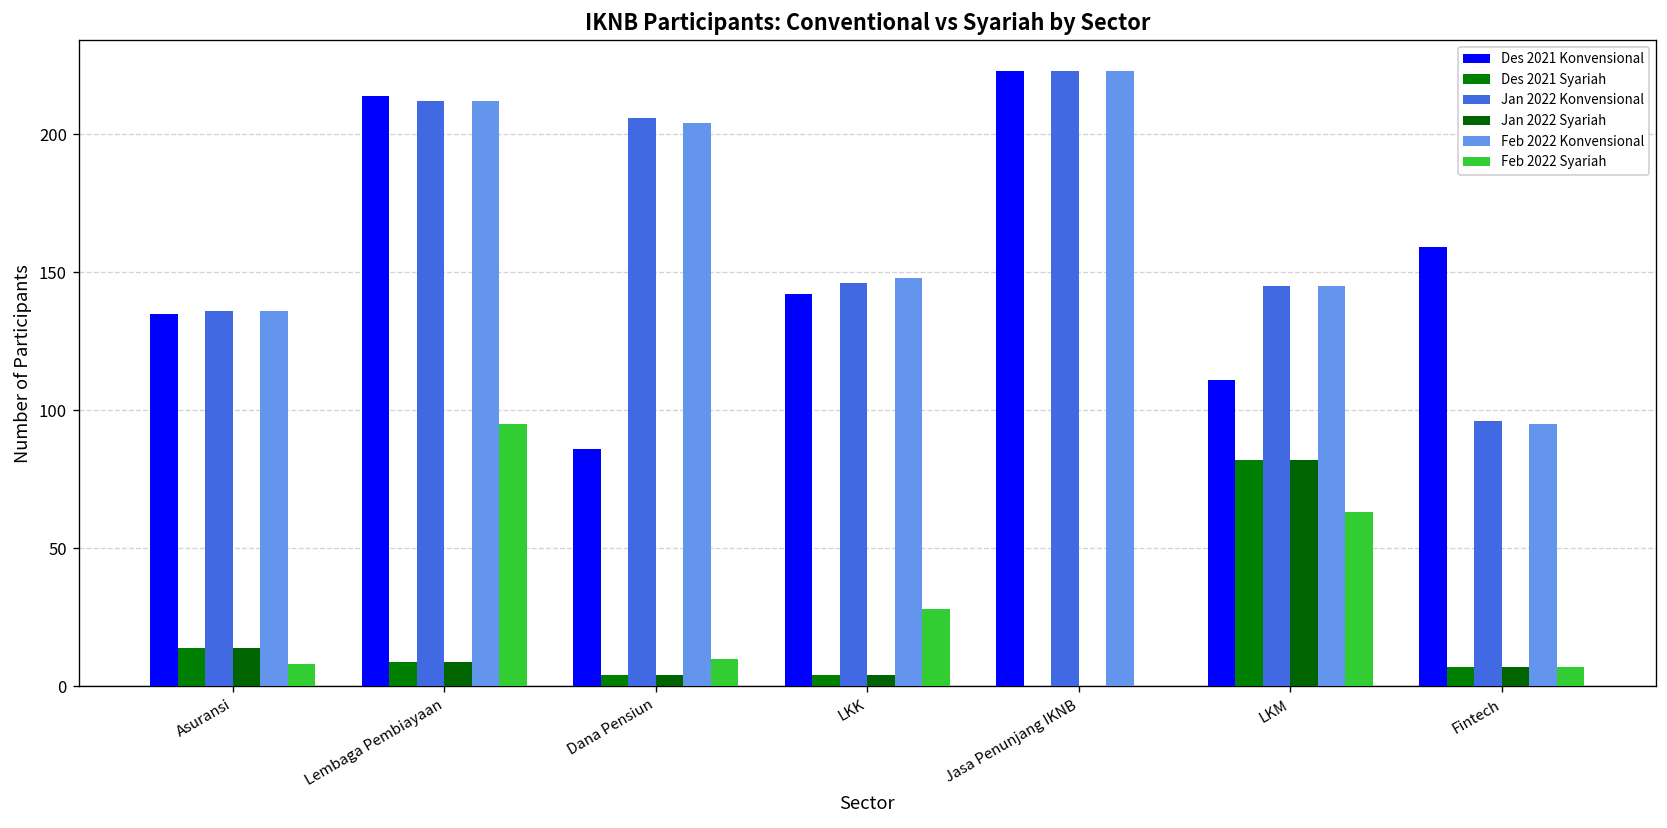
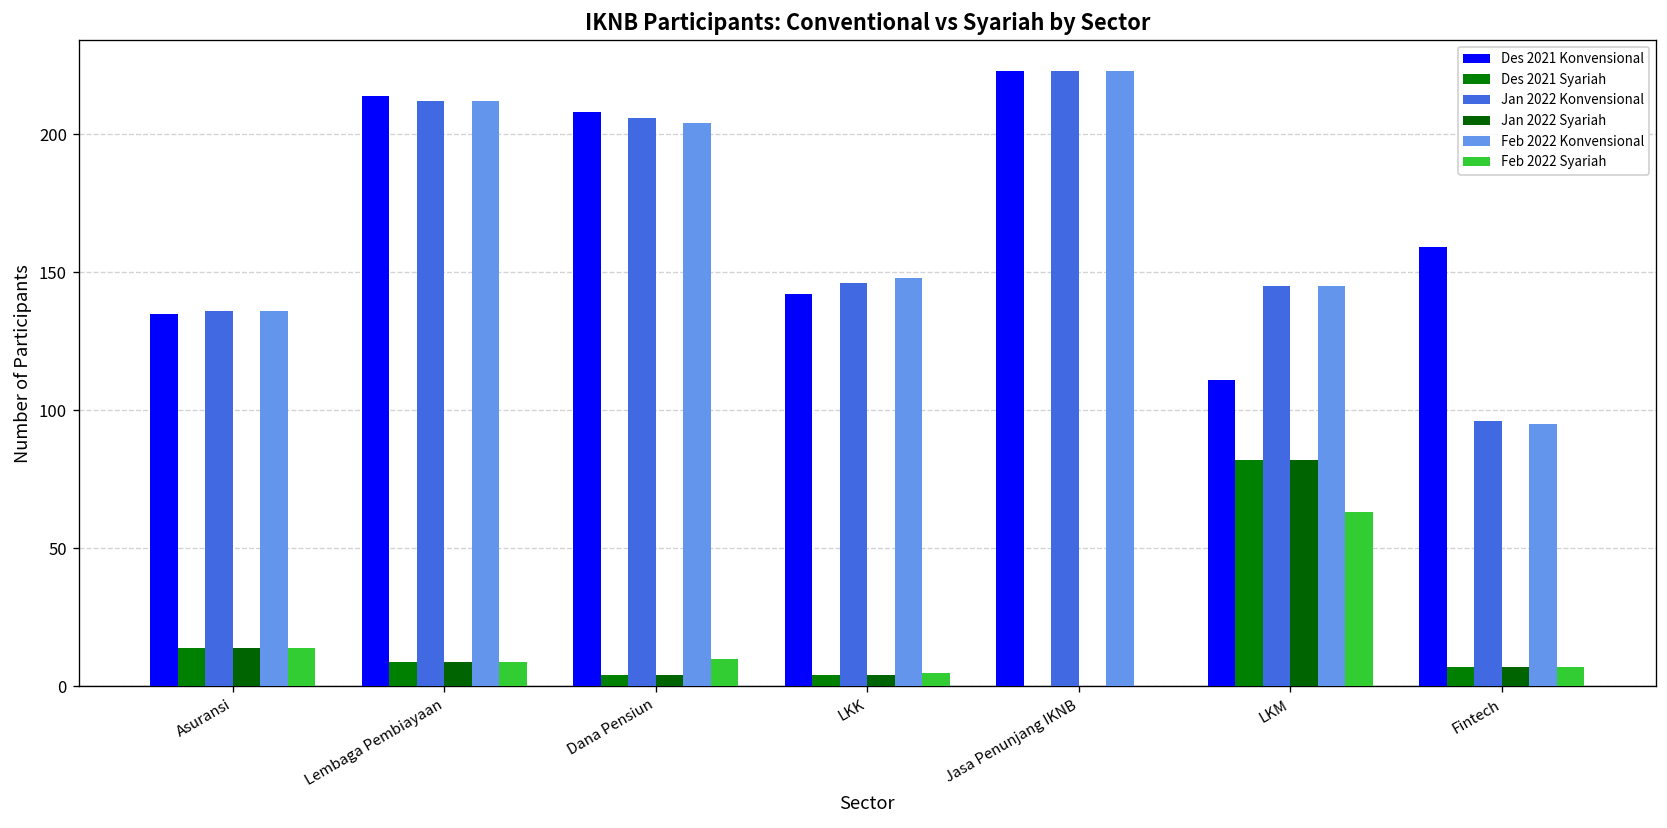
Feb 2022 Syariah, Asuransi: 8 -> 14
Feb 2022 Syariah, Lembaga Pembiayaan: 95 -> 9
Des 2021 Konvensional, Dana Pensiun: 86 -> 208
Feb 2022 Syariah, LKK: 28 -> 5
